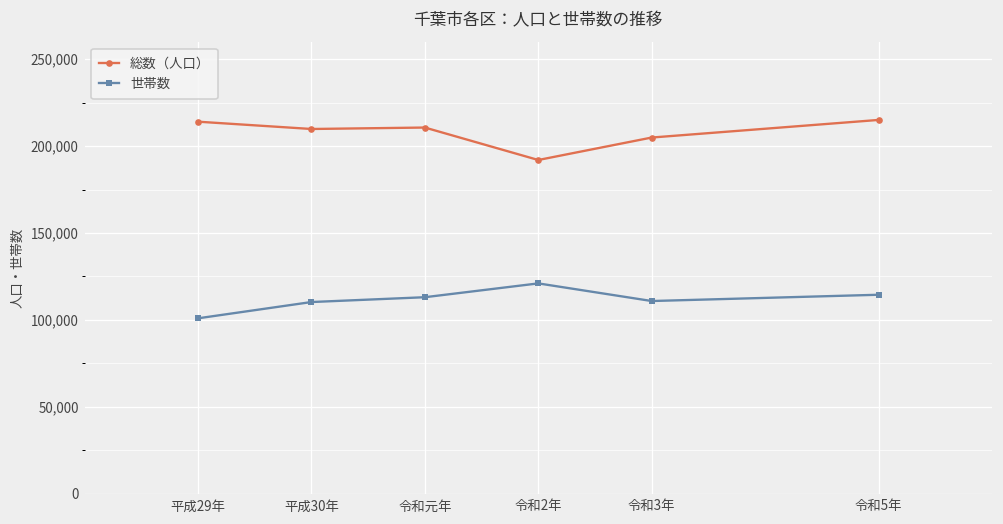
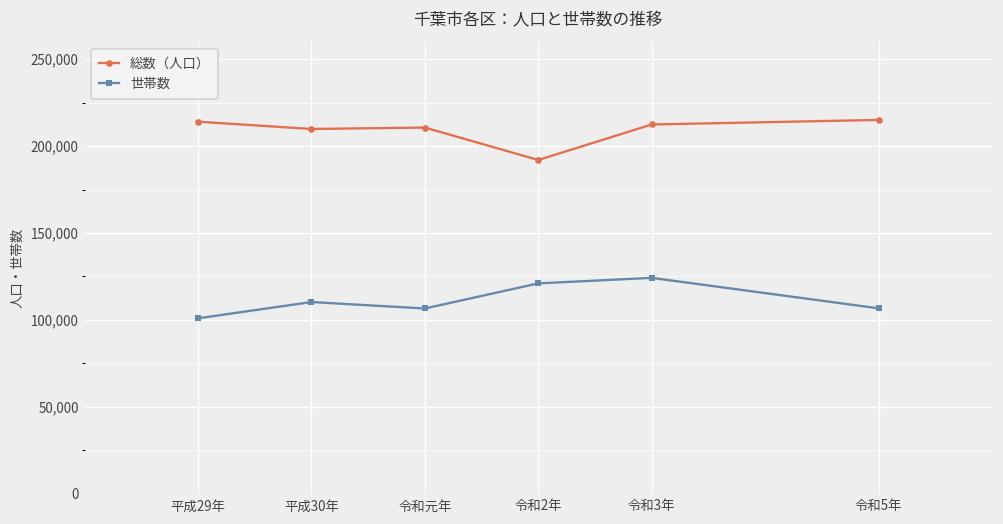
世帯数, 令和元年: 113,000 -> 107,000
総数（人口）, 令和3年: 205,000 -> 212,000
世帯数, 令和3年: 111,000 -> 124,000
世帯数, 令和5年: 114,000 -> 107,000
